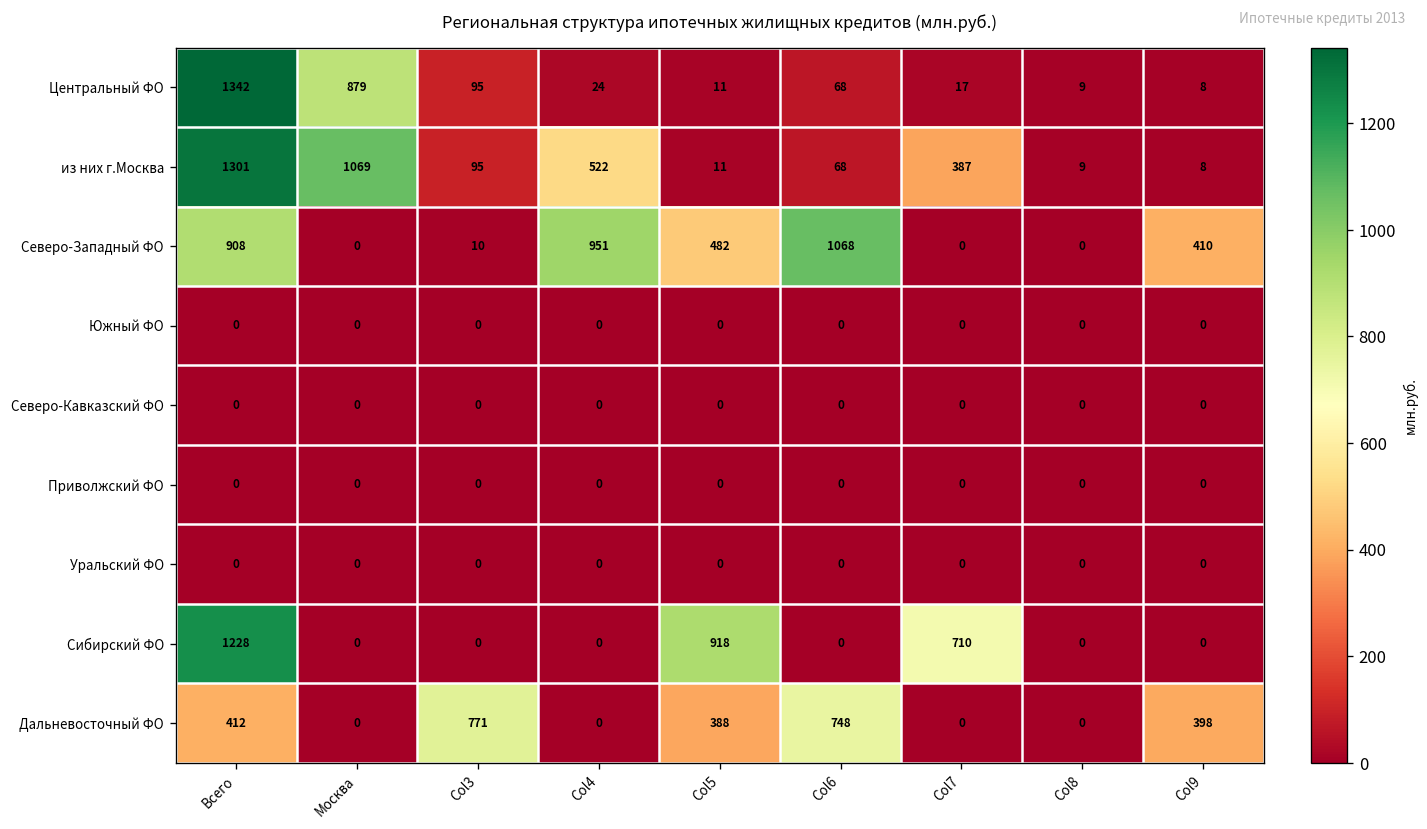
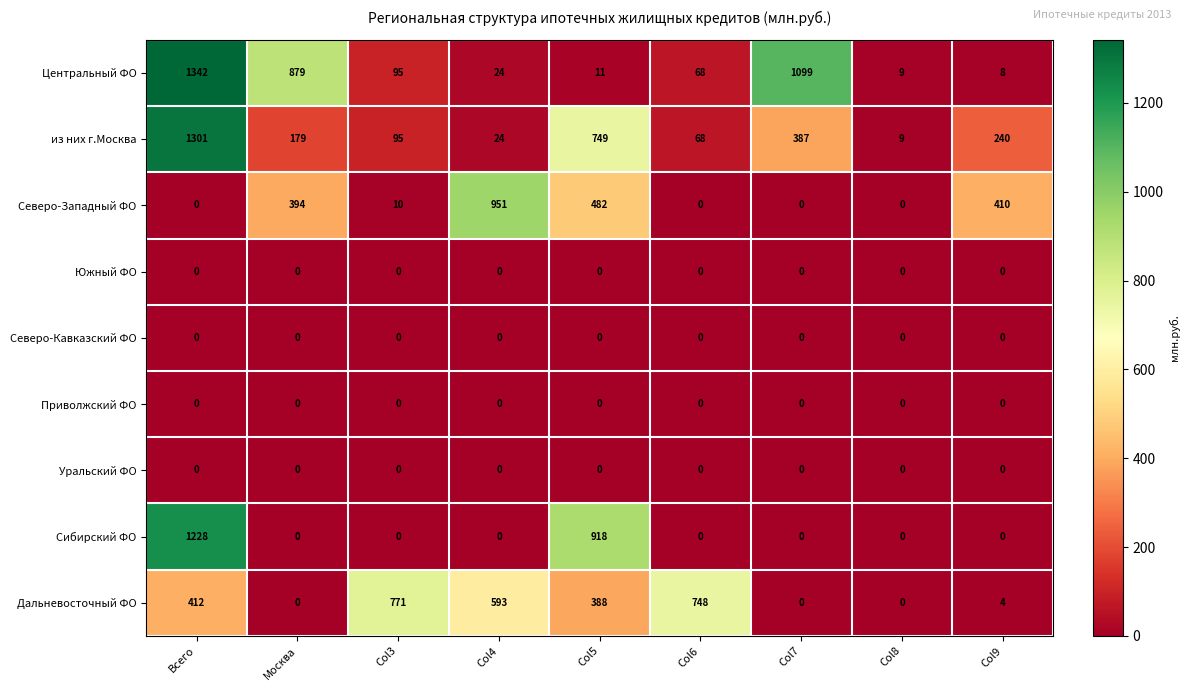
Центральный ФО, Col7: 17 -> 1099
из них г.Москва, Москва: 1069 -> 179
из них г.Москва, Col4: 522 -> 24
из них г.Москва, Col5: 11 -> 749
из них г.Москва, Col9: 8 -> 240
Северо-Западный ФО, Всего: 908 -> 0
Северо-Западный ФО, Москва: 0 -> 394
Северо-Западный ФО, Col6: 1068 -> 0
Сибирский ФО, Col7: 710 -> 0
Дальневосточный ФО, Col4: 0 -> 593
Дальневосточный ФО, Col9: 398 -> 4
